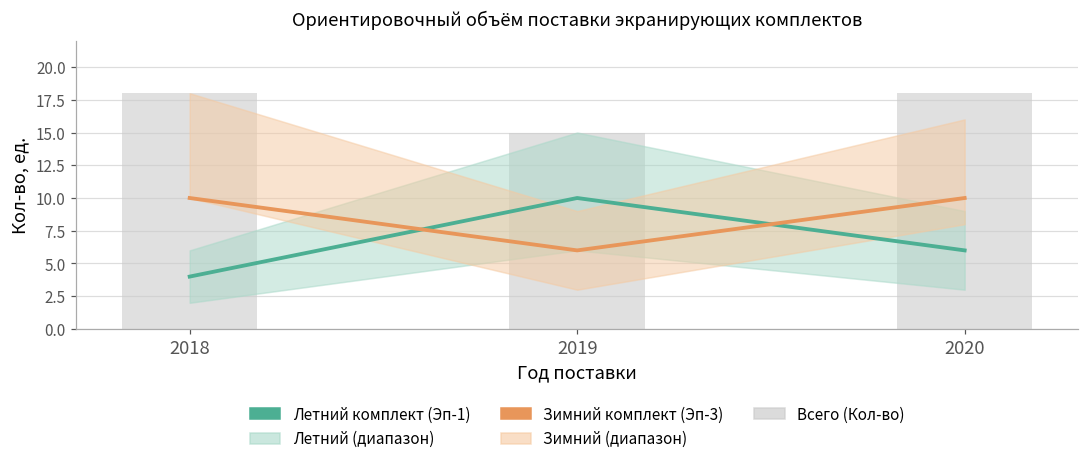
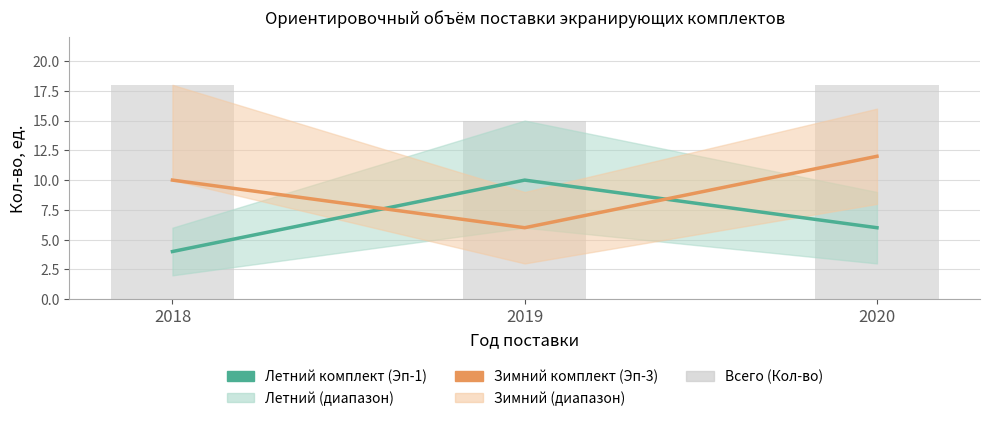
Зимний комплект (Эп-3), 2020: 10 -> 12
